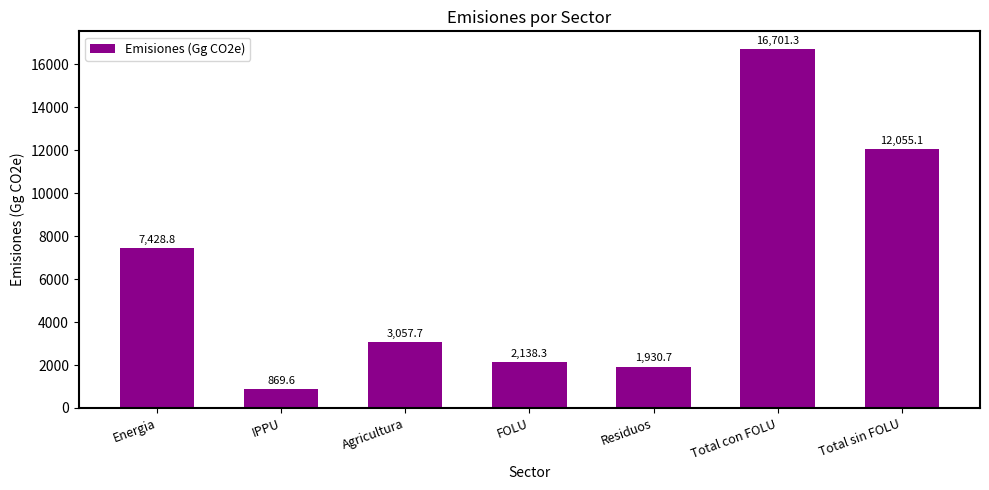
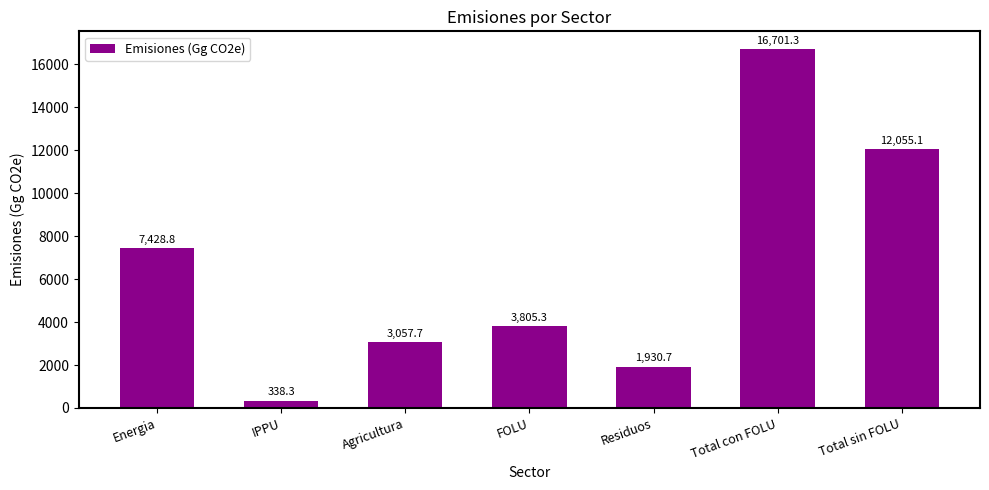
IPPU: 869.6 -> 338.3
FOLU: 2,138.3 -> 3,805.3
